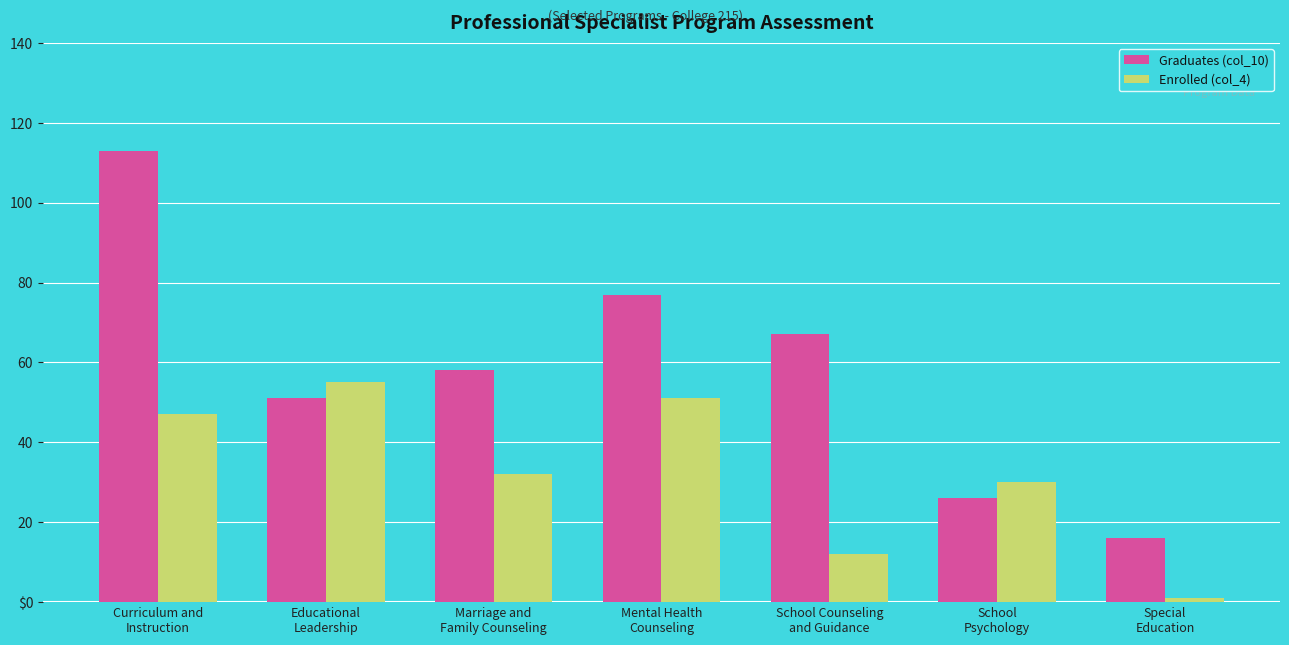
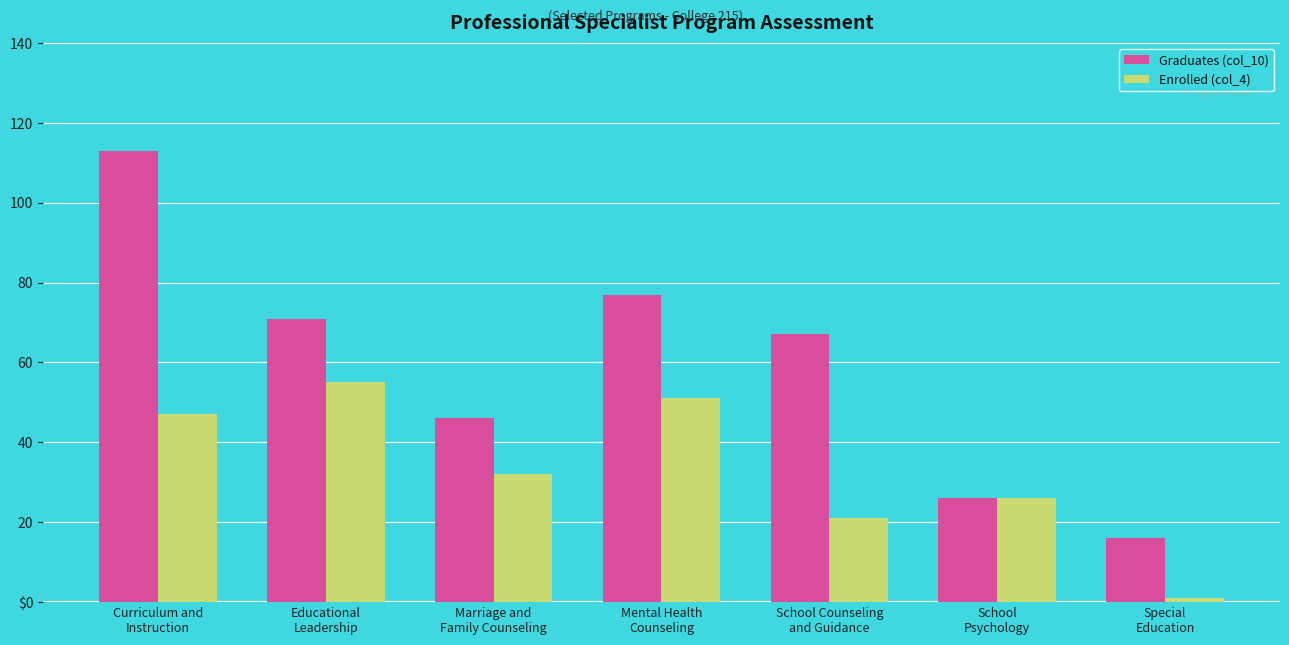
Graduates (col_10), Educational Leadership: 51 -> 71
Graduates (col_10), Marriage and Family Counseling: 58 -> 46
Enrolled (col_4), School Counseling and Guidance: 12 -> 21
Enrolled (col_4), School Psychology: 30 -> 26
